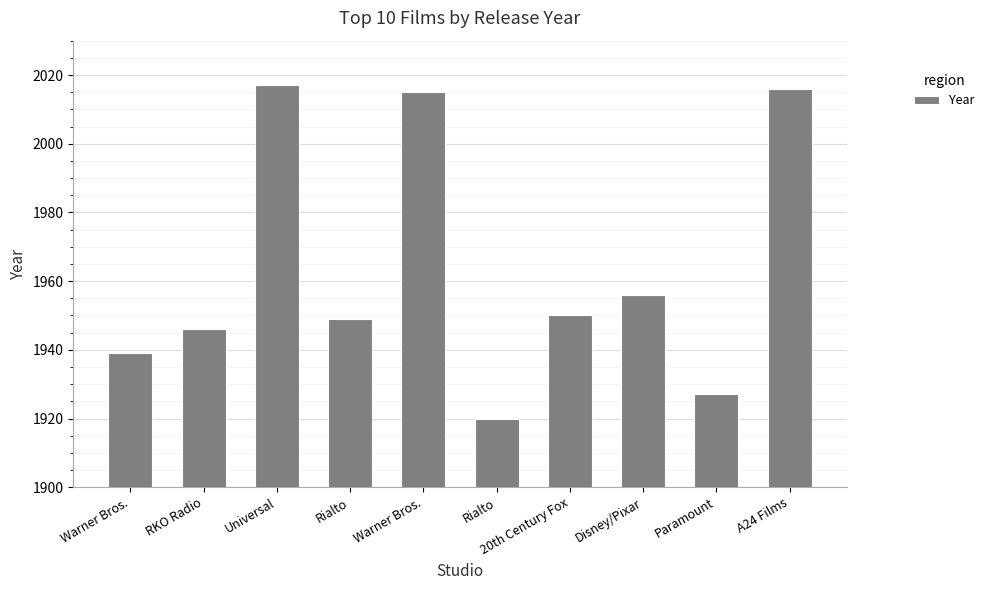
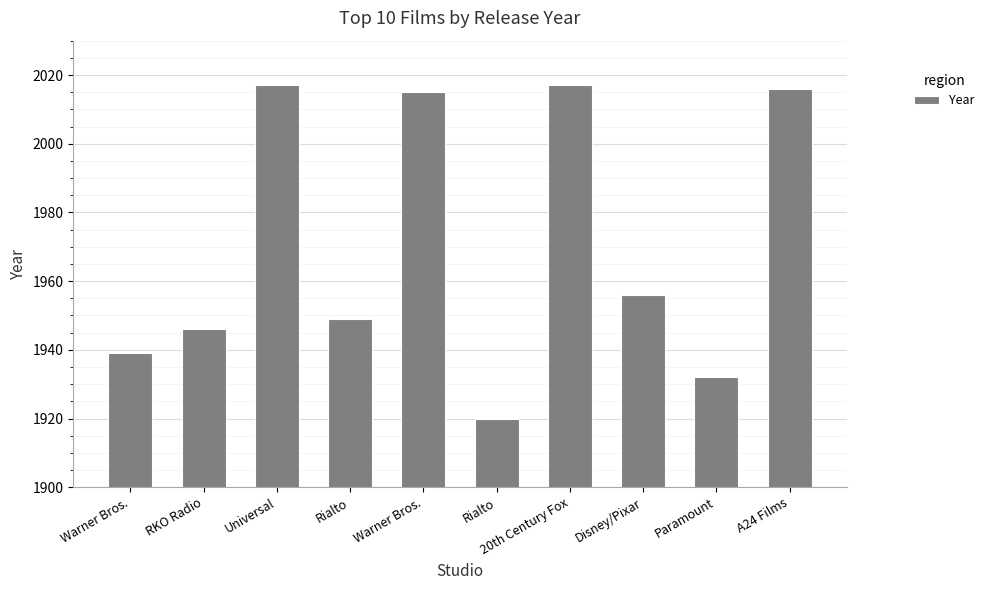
20th Century Fox: 1950 -> 2017
Paramount: 1927 -> 1932
